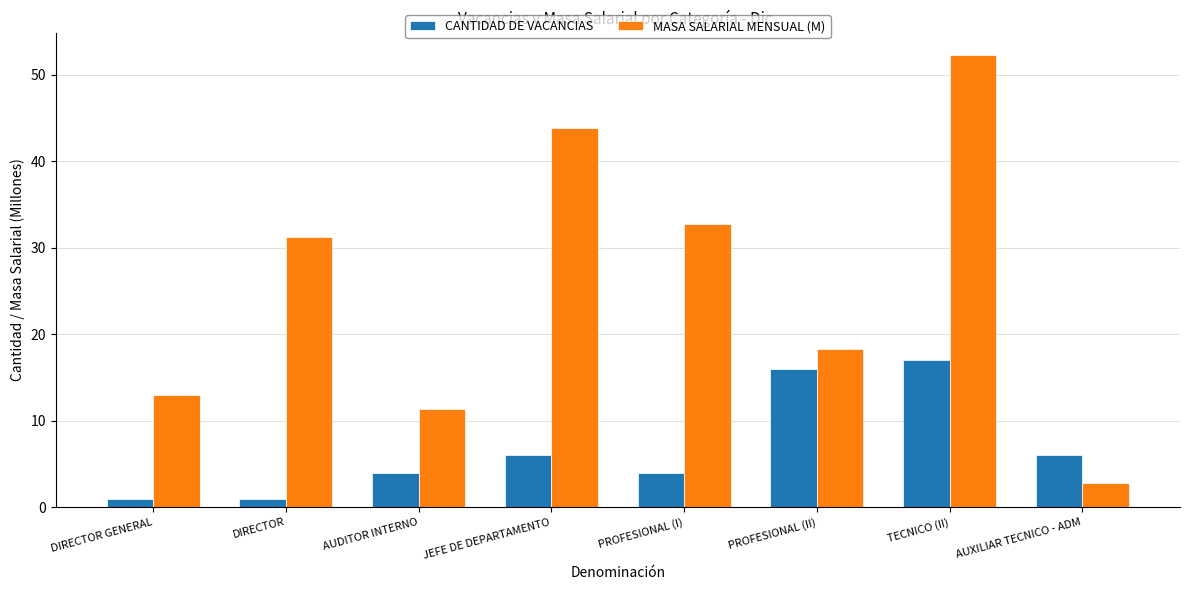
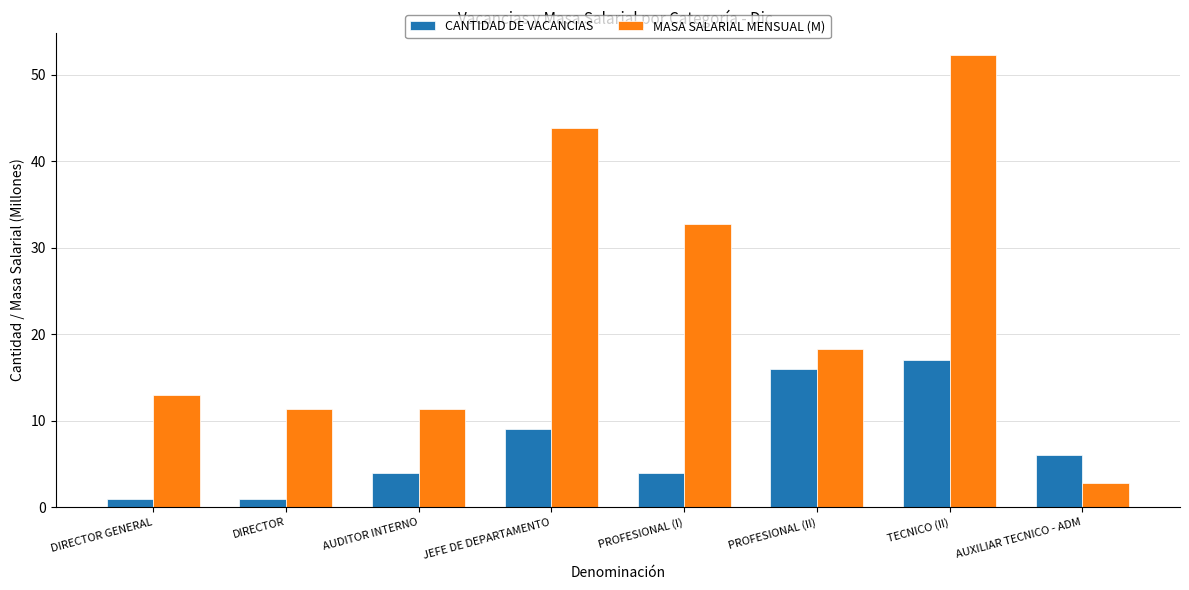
MASA SALARIAL MENSUAL (M), DIRECTOR: 31 -> 11
CANTIDAD DE VACANCIAS, JEFE DE DEPARTAMENTO: 6 -> 9
